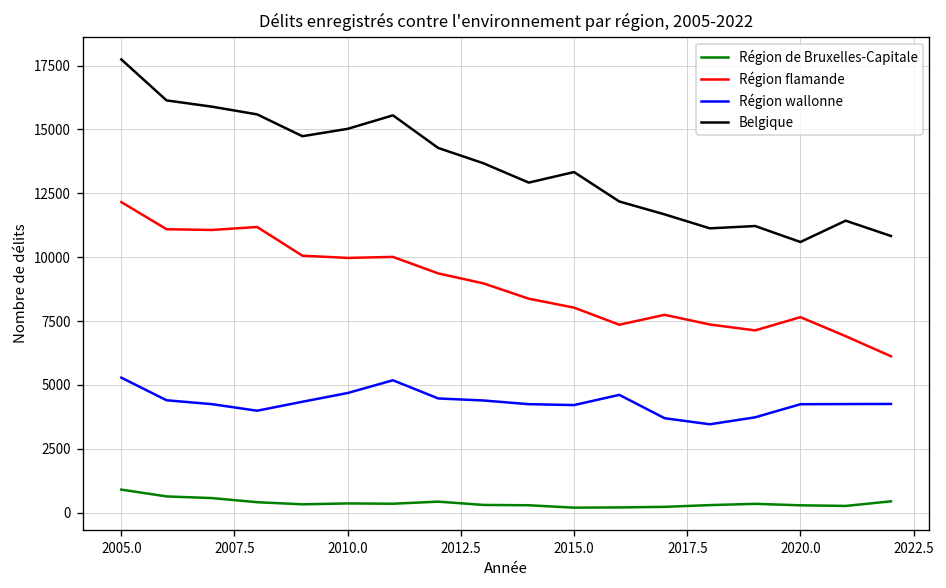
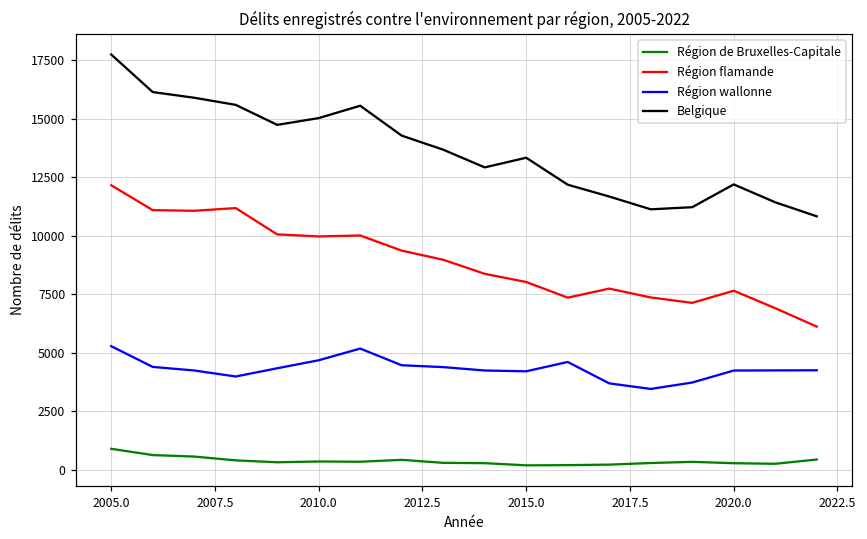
Belgique, 2020.0: 10600 -> 12200
